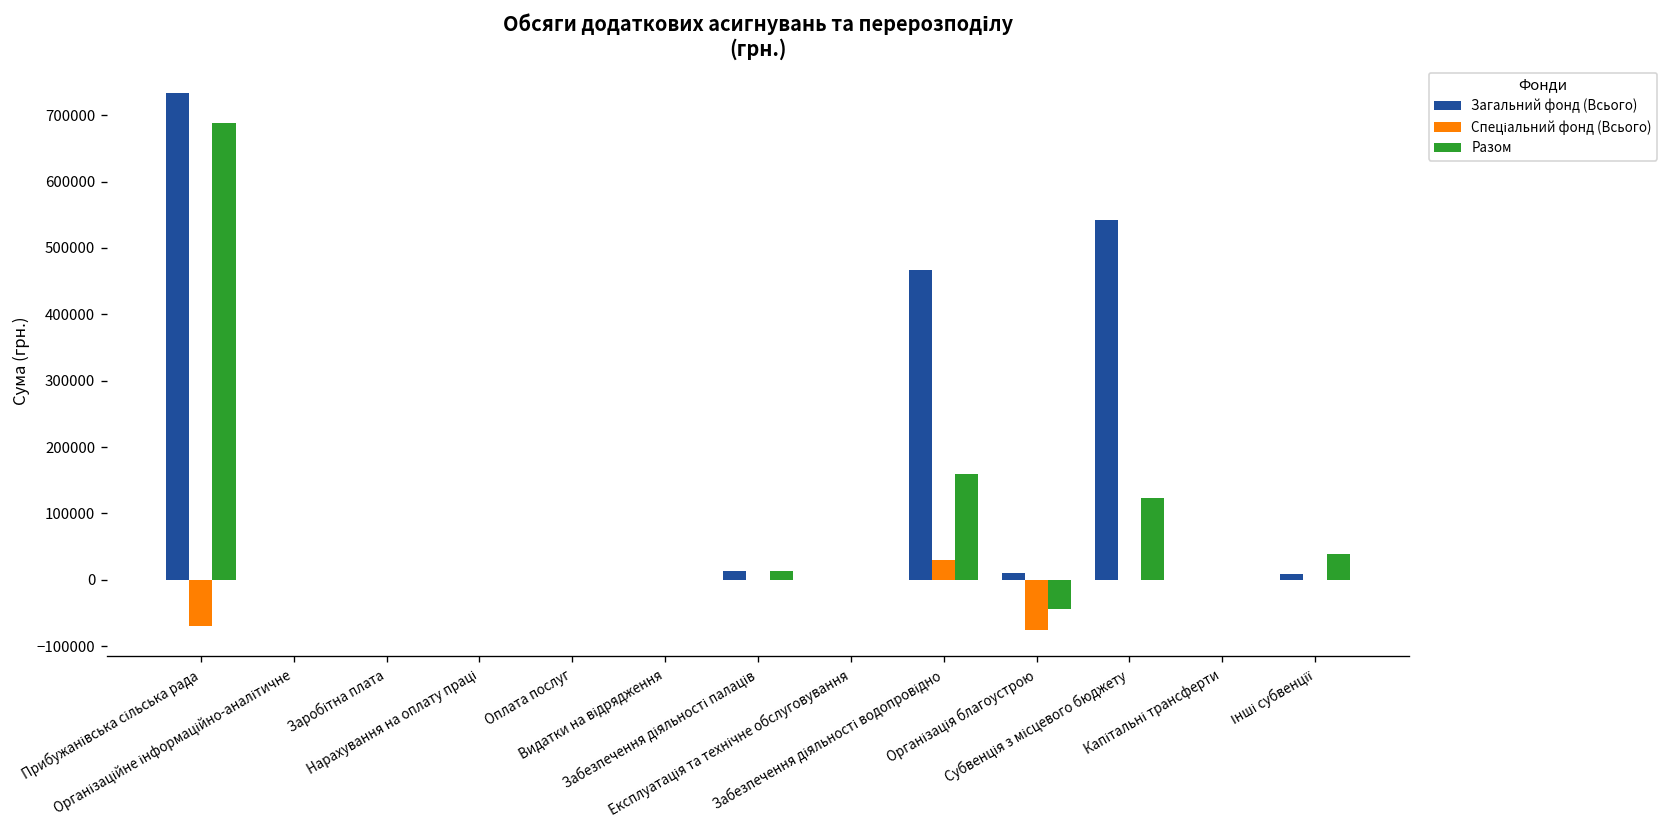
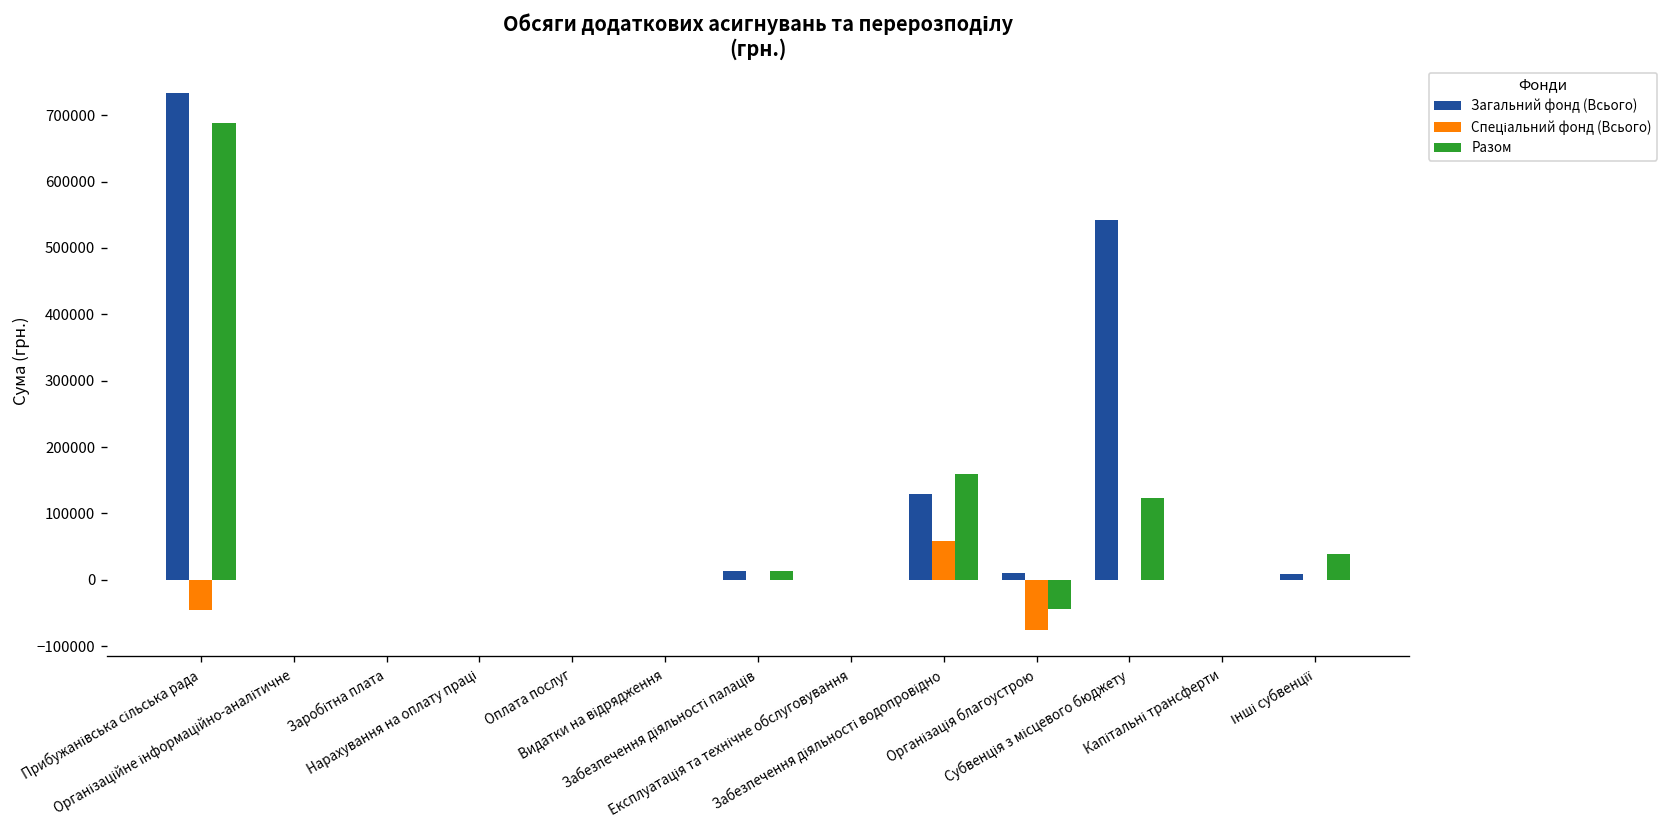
Спеціальний фонд (Всього), Прибужанівська сільська рада: -70000 -> -50000
Загальний фонд (Всього), Забезпечення діяльності водопровідно: 470000 -> 130000
Спеціальний фонд (Всього), Забезпечення діяльності водопровідно: 30000 -> 60000
